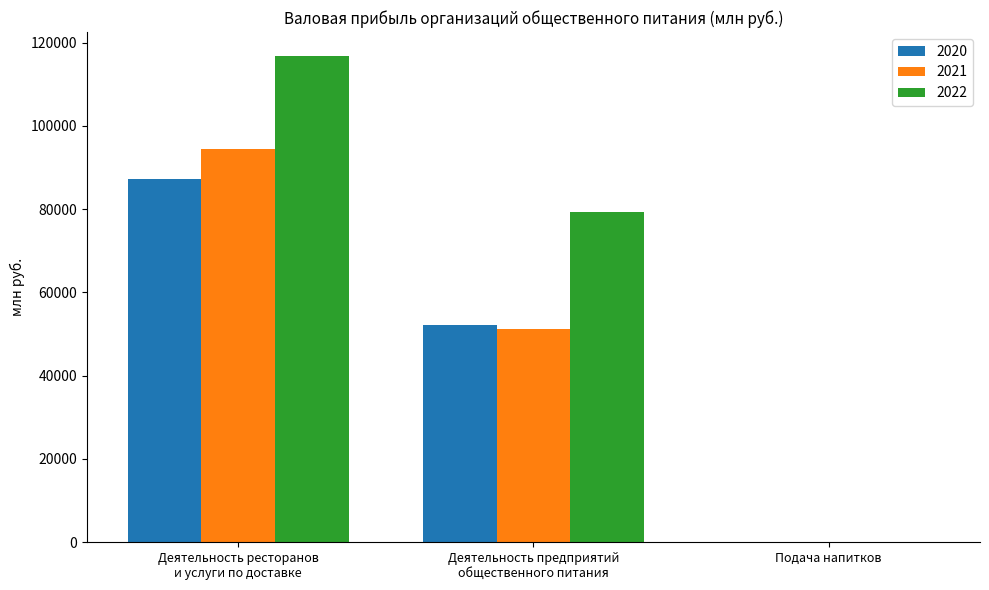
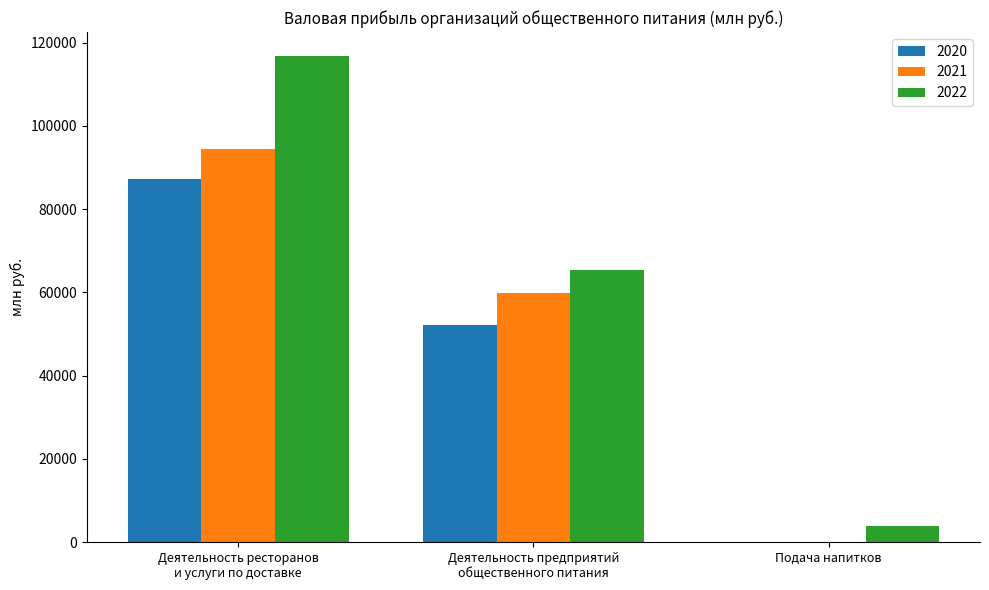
2021, Деятельность предприятий общественного питания: 51000 -> 60000
2022, Деятельность предприятий общественного питания: 79000 -> 65000
2022, Подача напитков: 0 -> 4000
